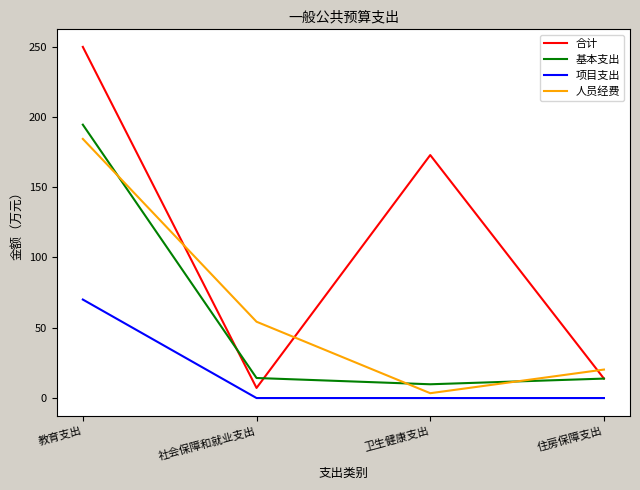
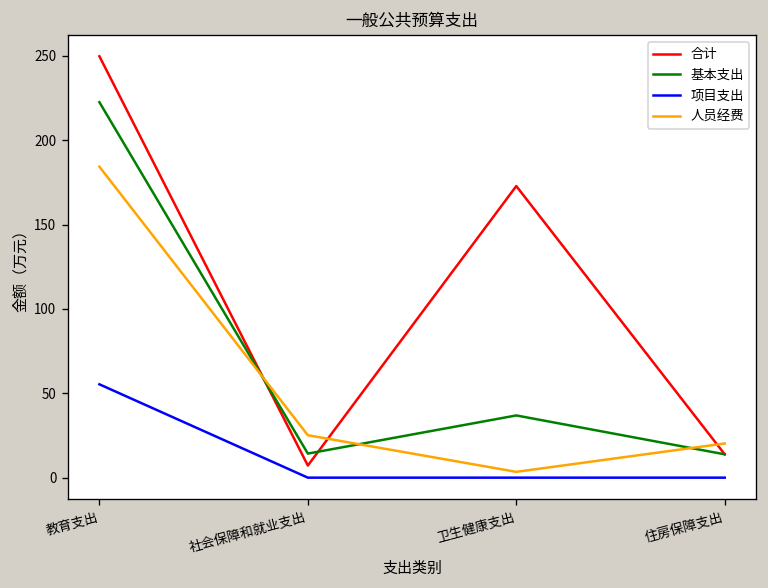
基本支出, 教育支出: 194 -> 223
项目支出, 教育支出: 70 -> 55
人员经费, 社会保障和就业支出: 54 -> 25
基本支出, 卫生健康支出: 10 -> 37
